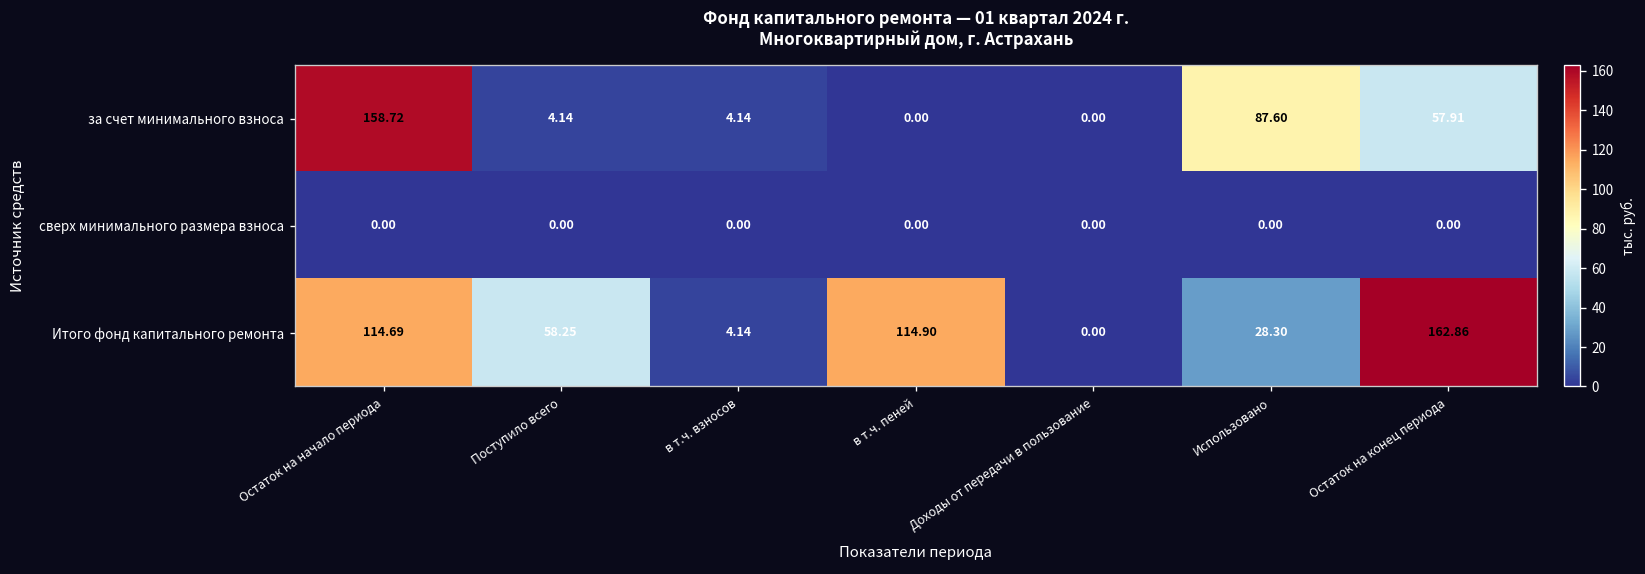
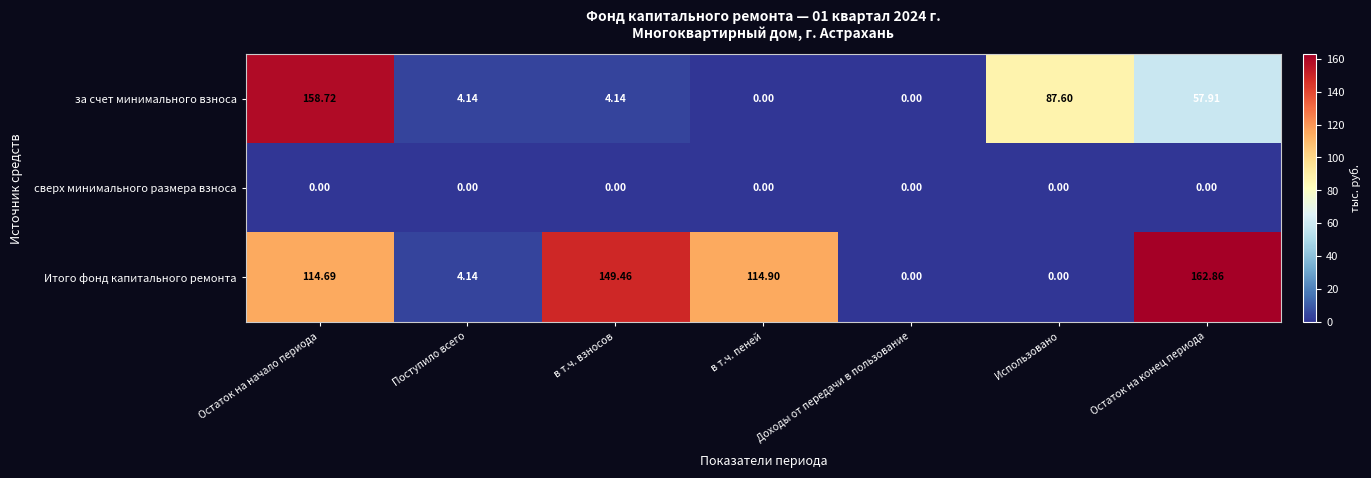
Итого фонд капитального ремонта, Поступило всего: 58.25 -> 4.14
Итого фонд капитального ремонта, в т.ч. взносов: 4.14 -> 149.46
Итого фонд капитального ремонта, Использовано: 28.30 -> 0.00
